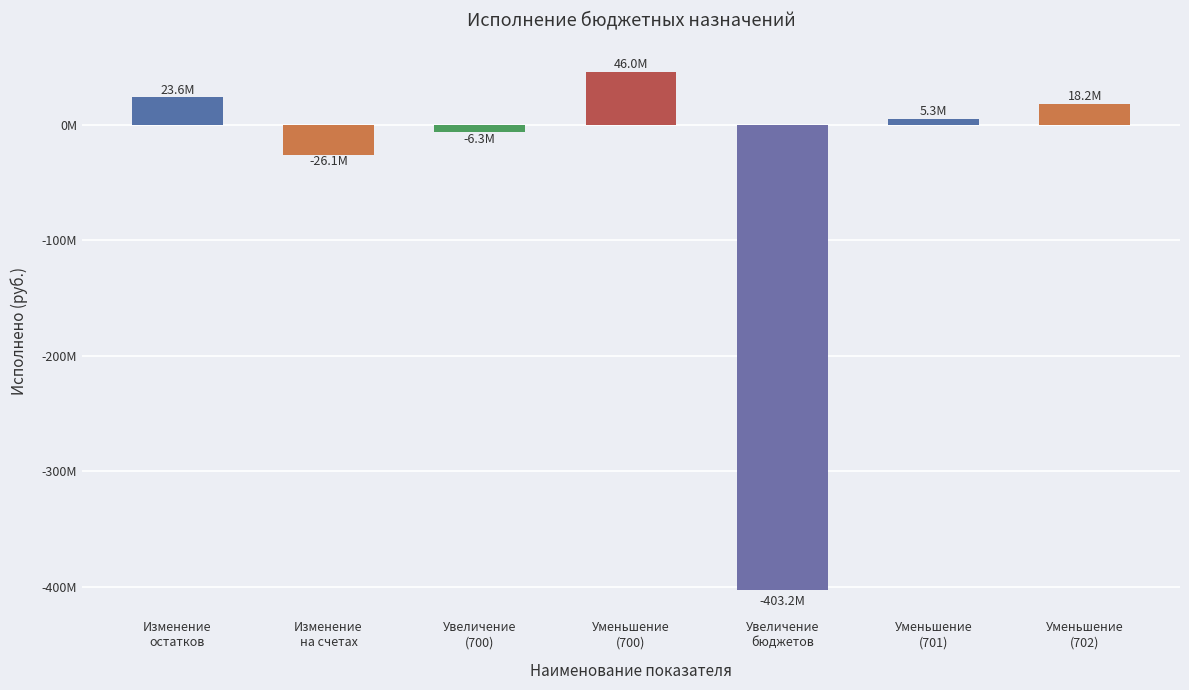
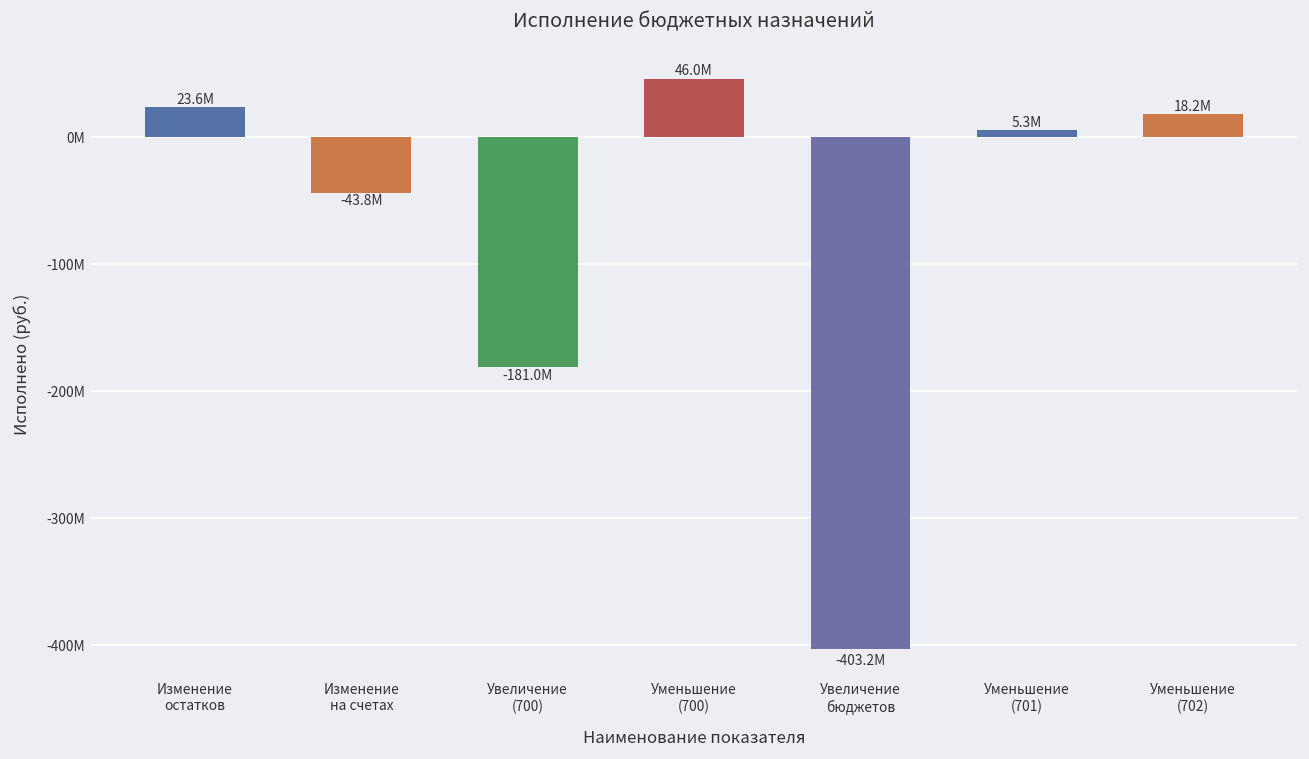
Изменение на счетах: -26.1M -> -43.8M
Увеличение (700): -6.3M -> -181.0M
